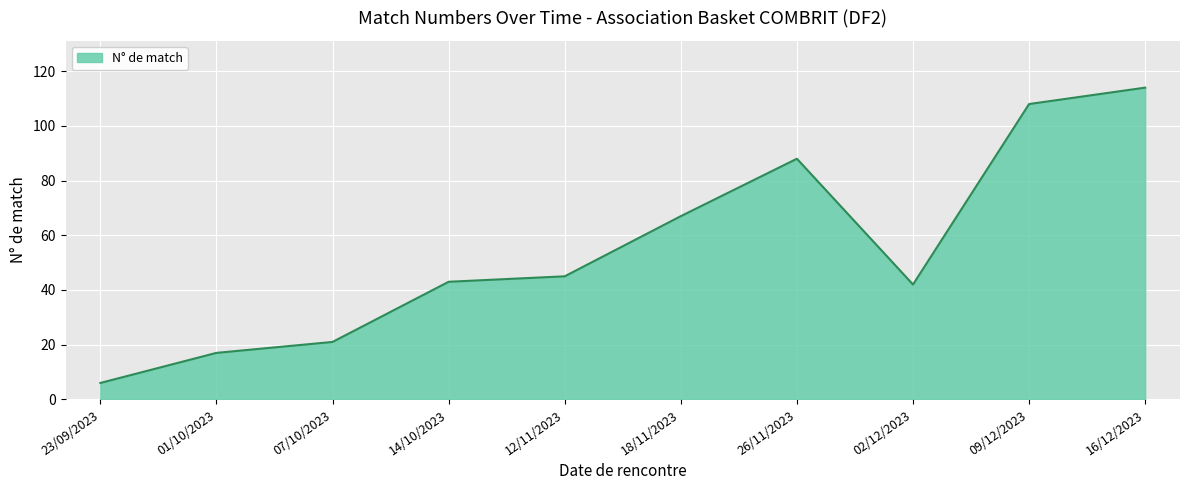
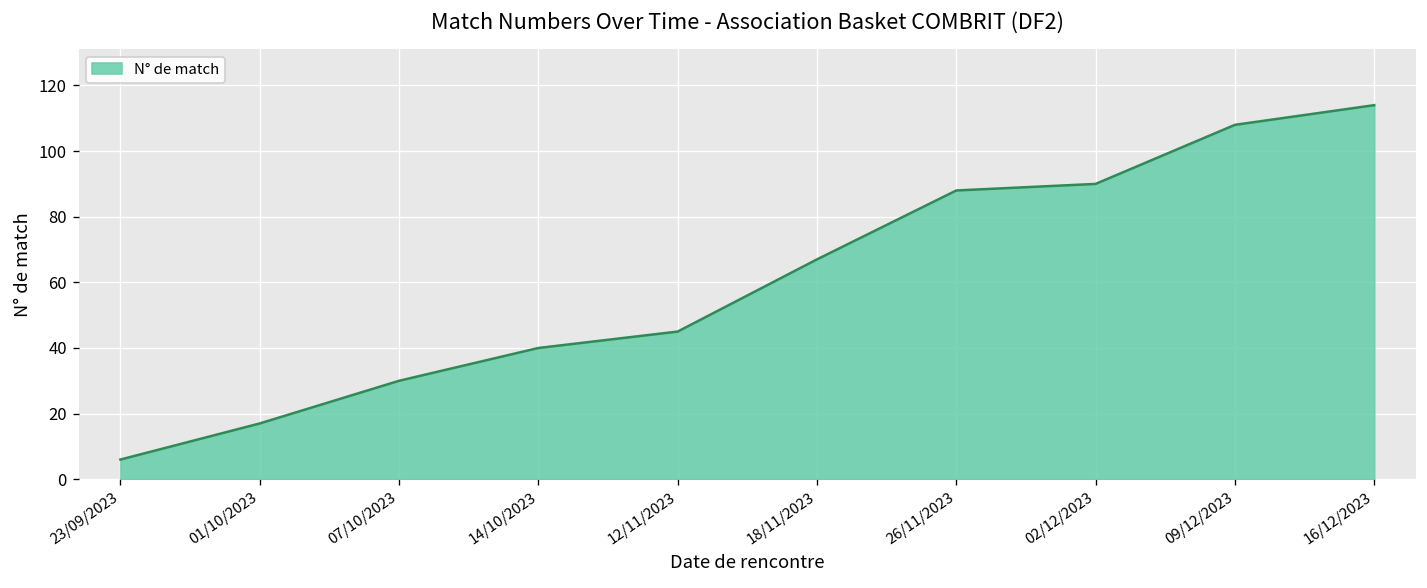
07/10/2023: 21 -> 30
14/10/2023: 43 -> 40
02/12/2023: 42 -> 90
